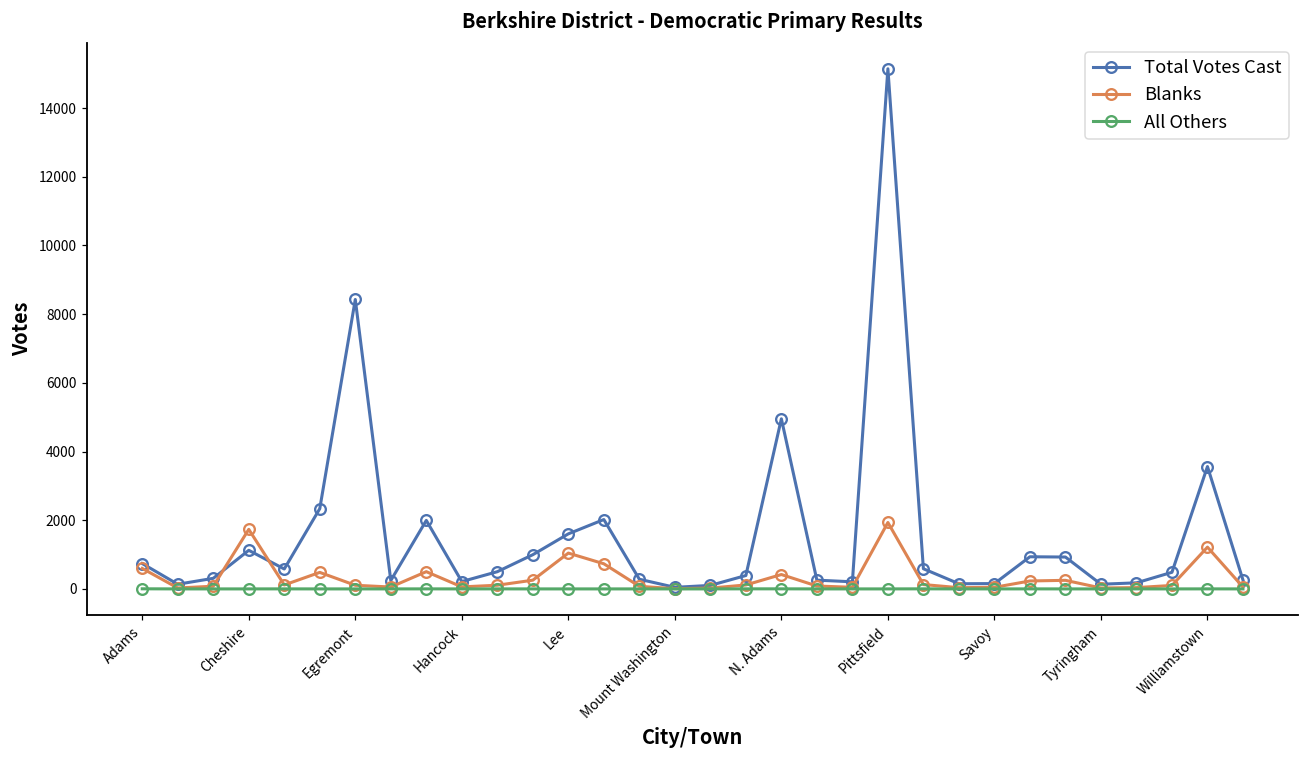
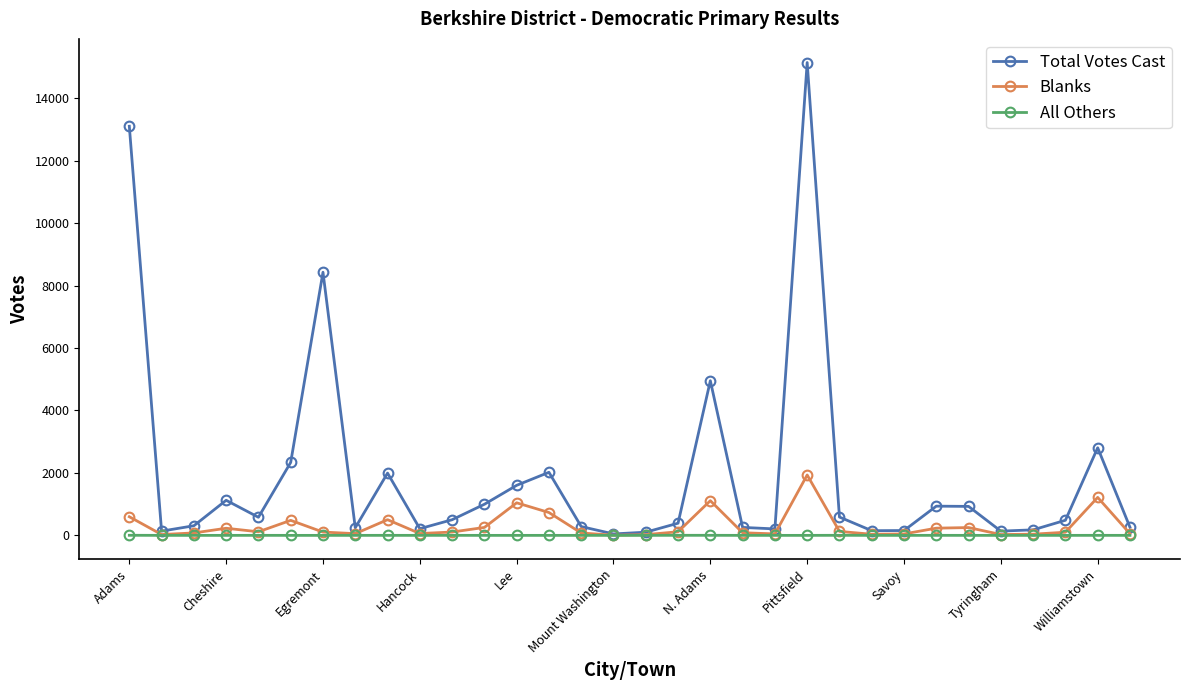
Total Votes Cast, Adams: 700 -> 13100
Blanks, Cheshire: 1700 -> 200
Blanks, N. Adams: 400 -> 1100
Total Votes Cast, Williamstown: 3600 -> 2800
